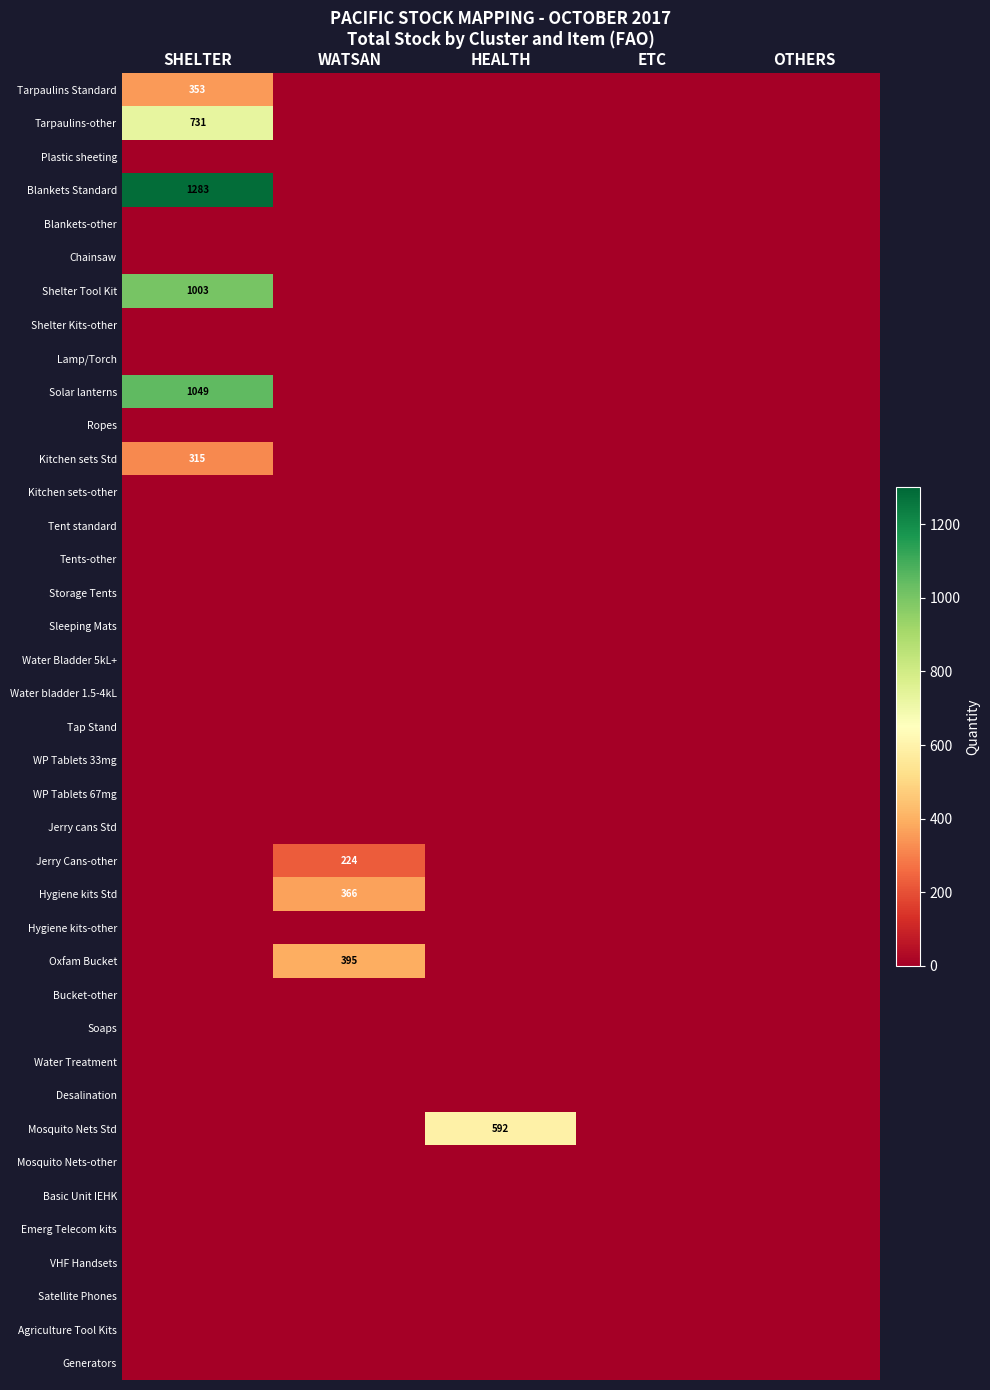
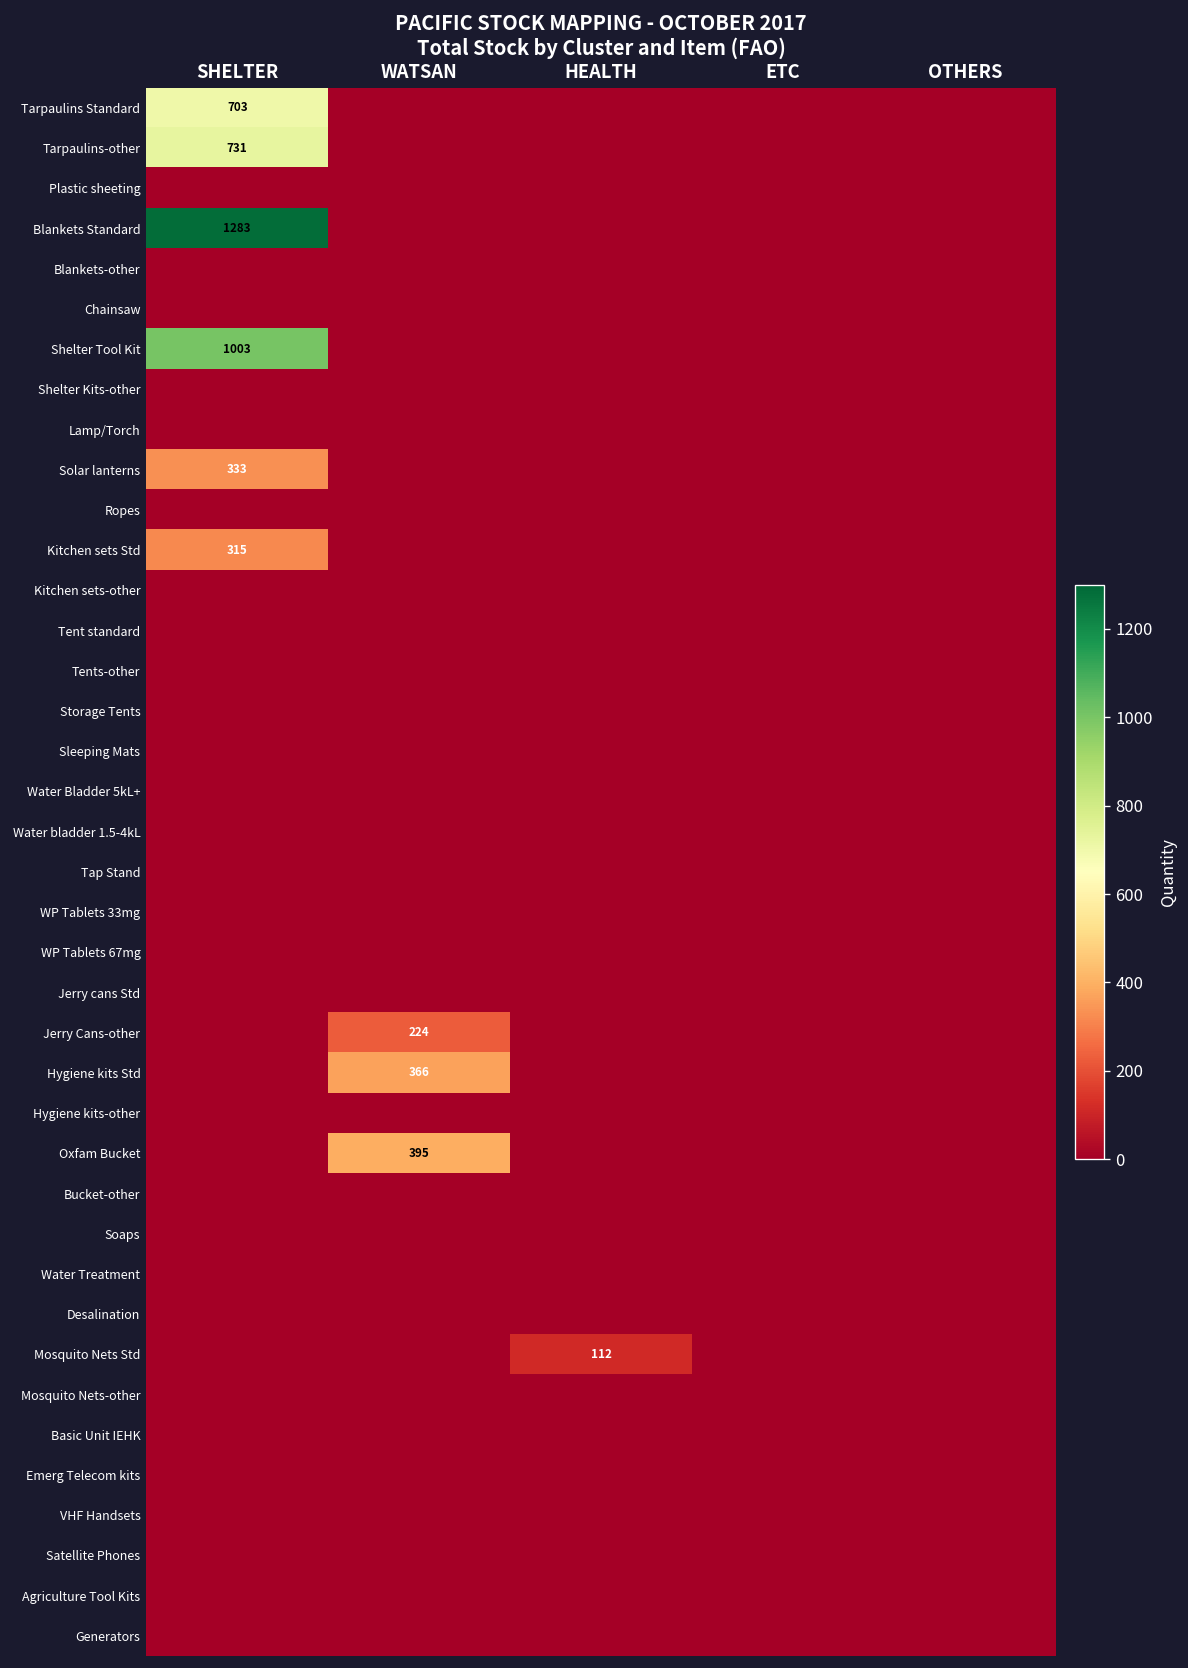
Tarpaulins Standard, SHELTER: 353 -> 703
Solar lanterns, SHELTER: 1049 -> 333
Mosquito Nets Std, HEALTH: 592 -> 112
